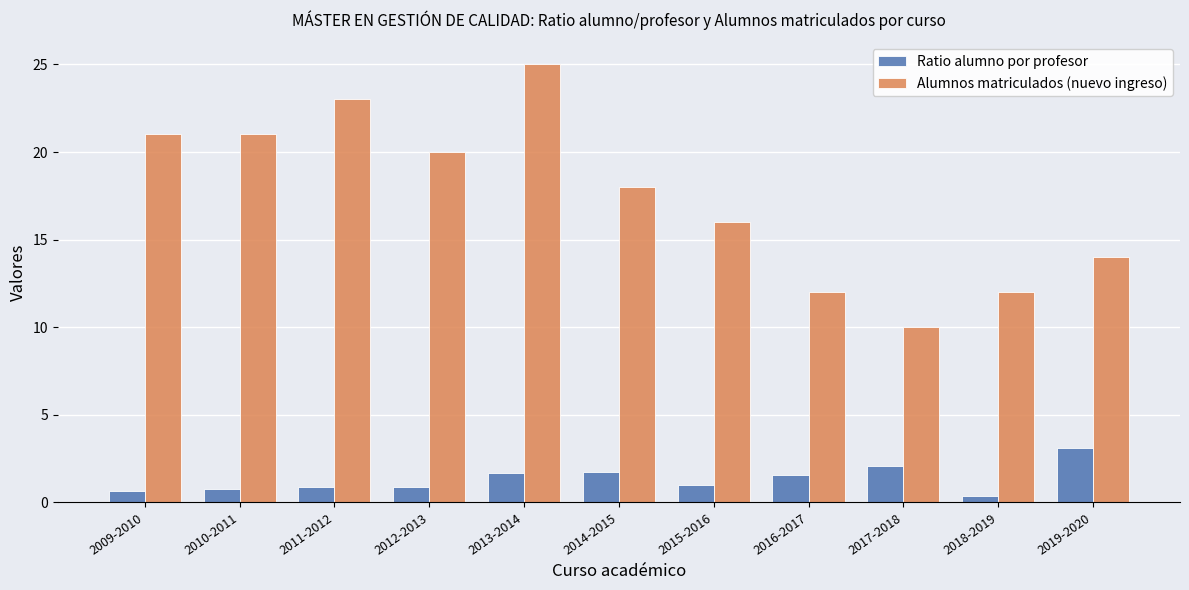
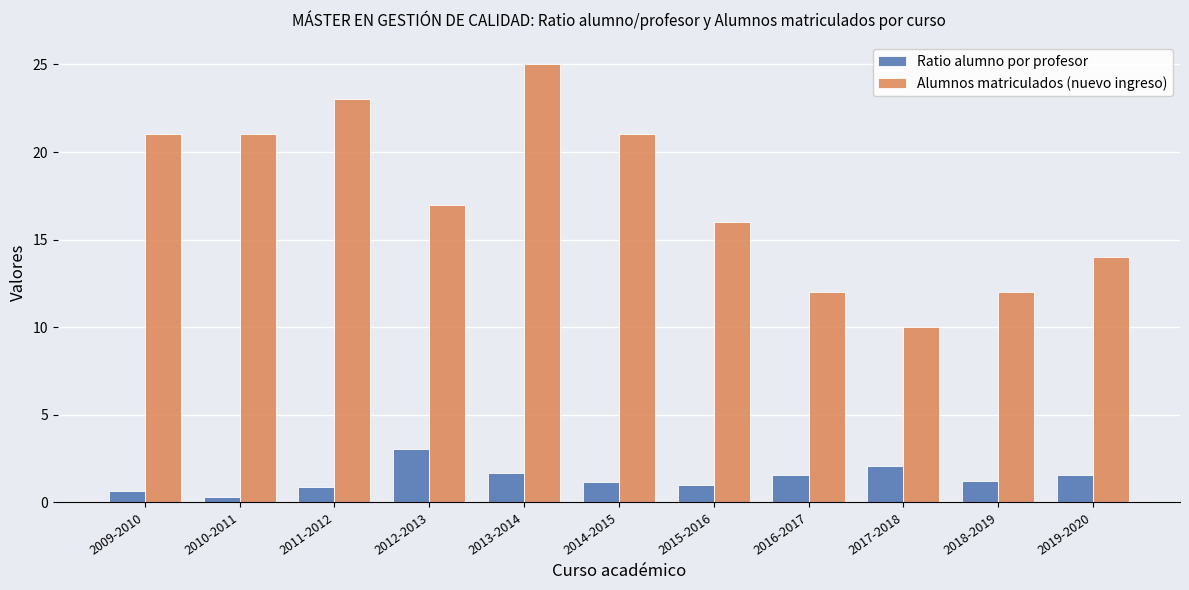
Ratio alumno por profesor, 2010-2011: 0.8 -> 0.3
Ratio alumno por profesor, 2012-2013: 0.9 -> 3.1
Alumnos matriculados (nuevo ingreso), 2012-2013: 20 -> 17
Ratio alumno por profesor, 2014-2015: 1.7 -> 1.2
Alumnos matriculados (nuevo ingreso), 2014-2015: 18 -> 21
Ratio alumno por profesor, 2018-2019: 0.3 -> 1.3
Ratio alumno por profesor, 2019-2020: 3.1 -> 1.6
